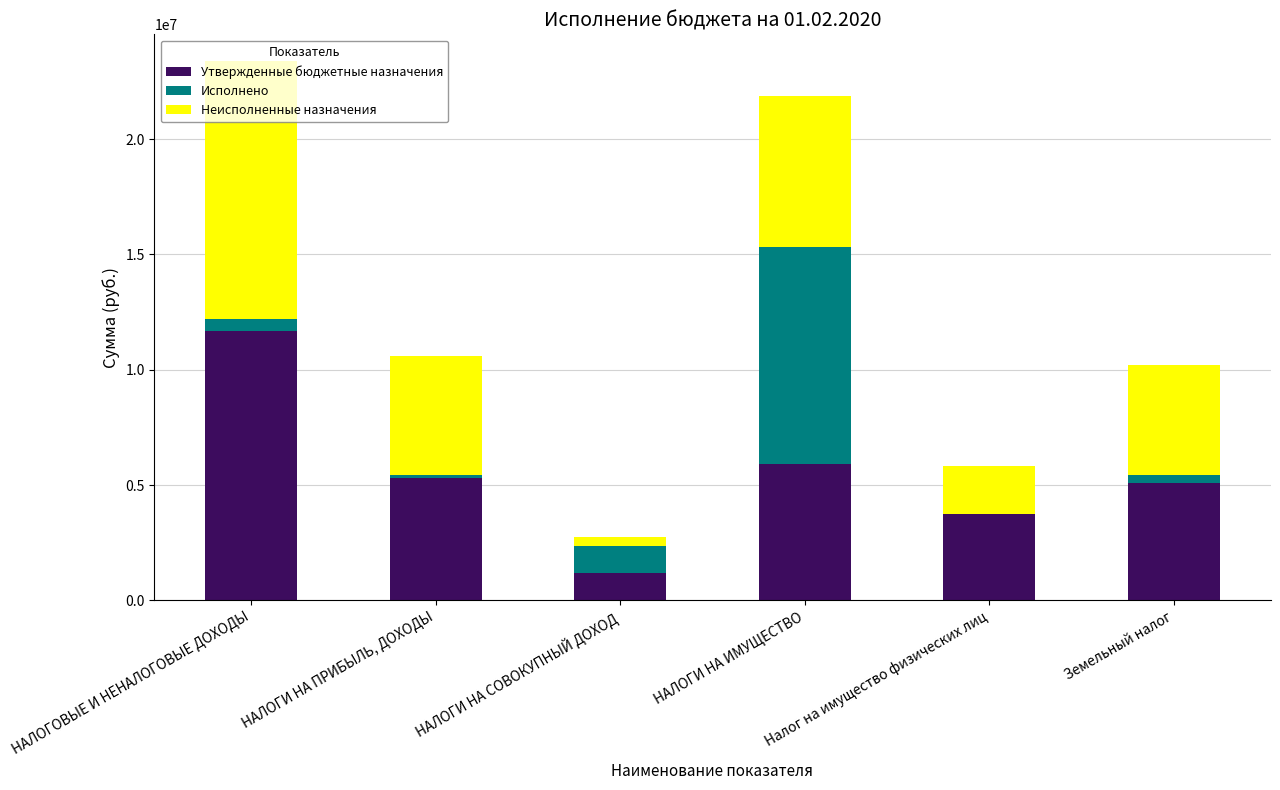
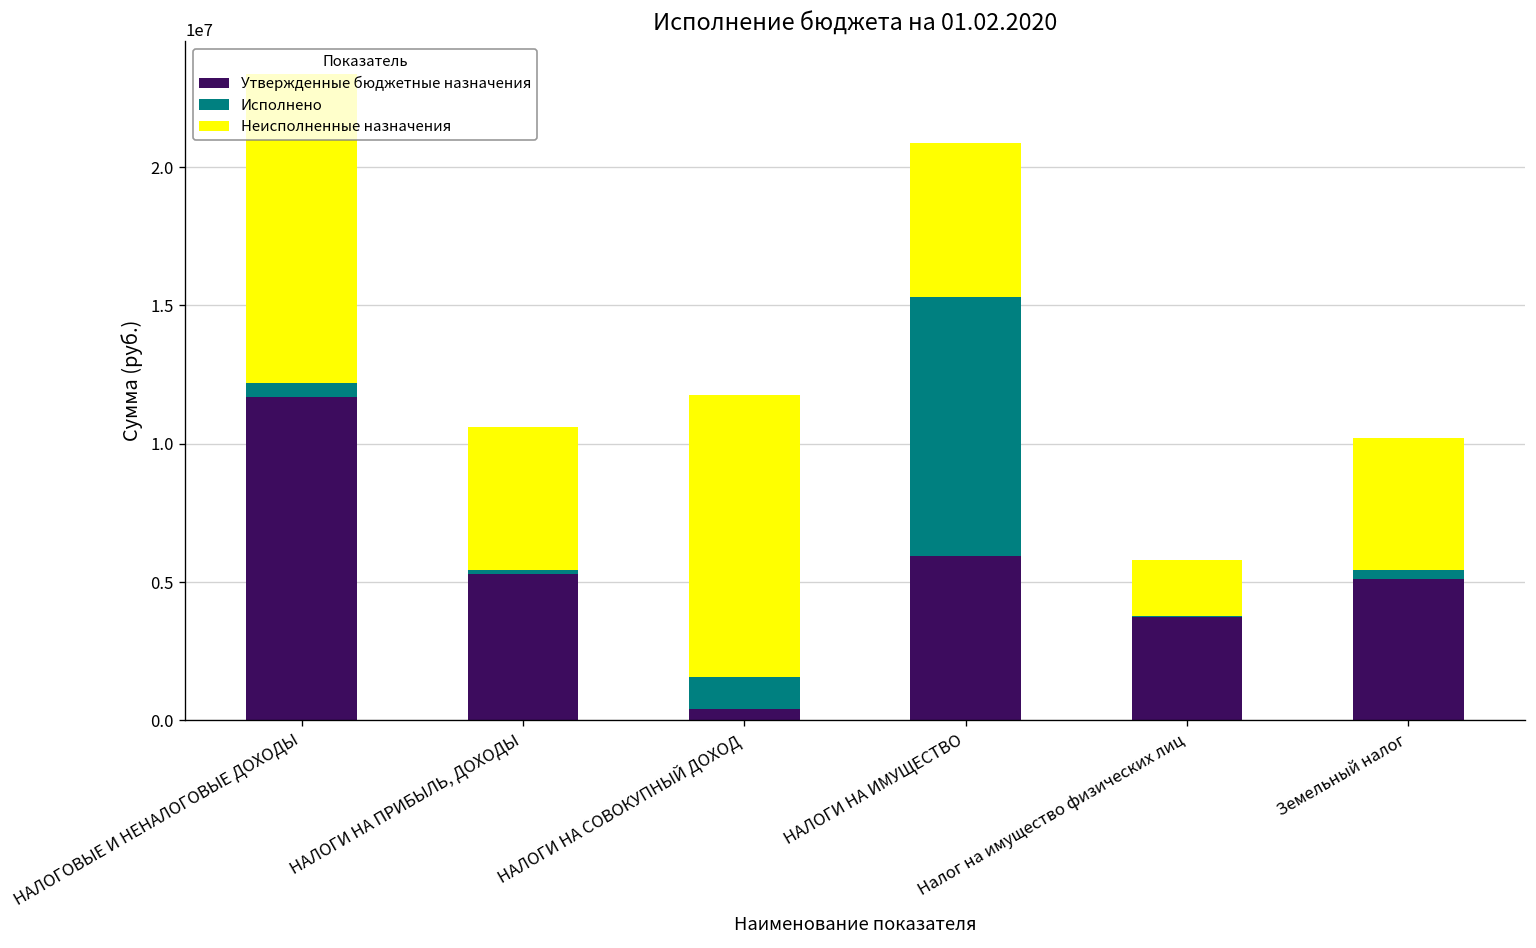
Утвержденные бюджетные назначения, НАЛОГИ НА СОВОКУПНЫЙ ДОХОД: 1200000 -> 400000
Неисполненные назначения, НАЛОГИ НА СОВОКУПНЫЙ ДОХОД: 400000 -> 10200000
Неисполненные назначения, НАЛОГИ НА ИМУЩЕСТВО: 6600000 -> 5600000
